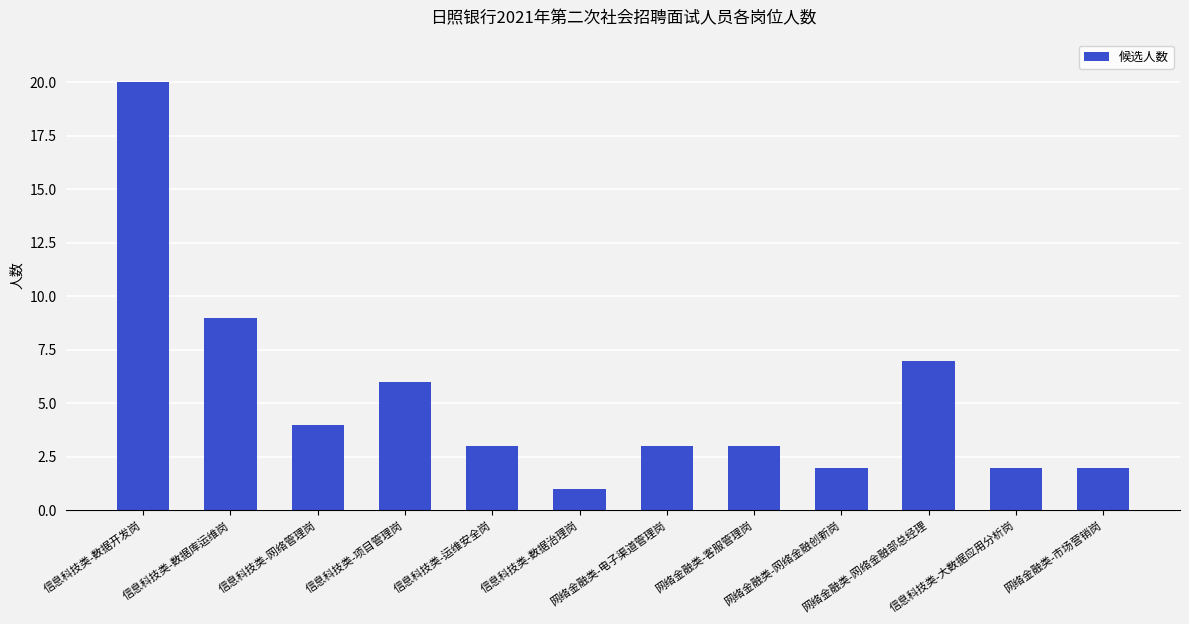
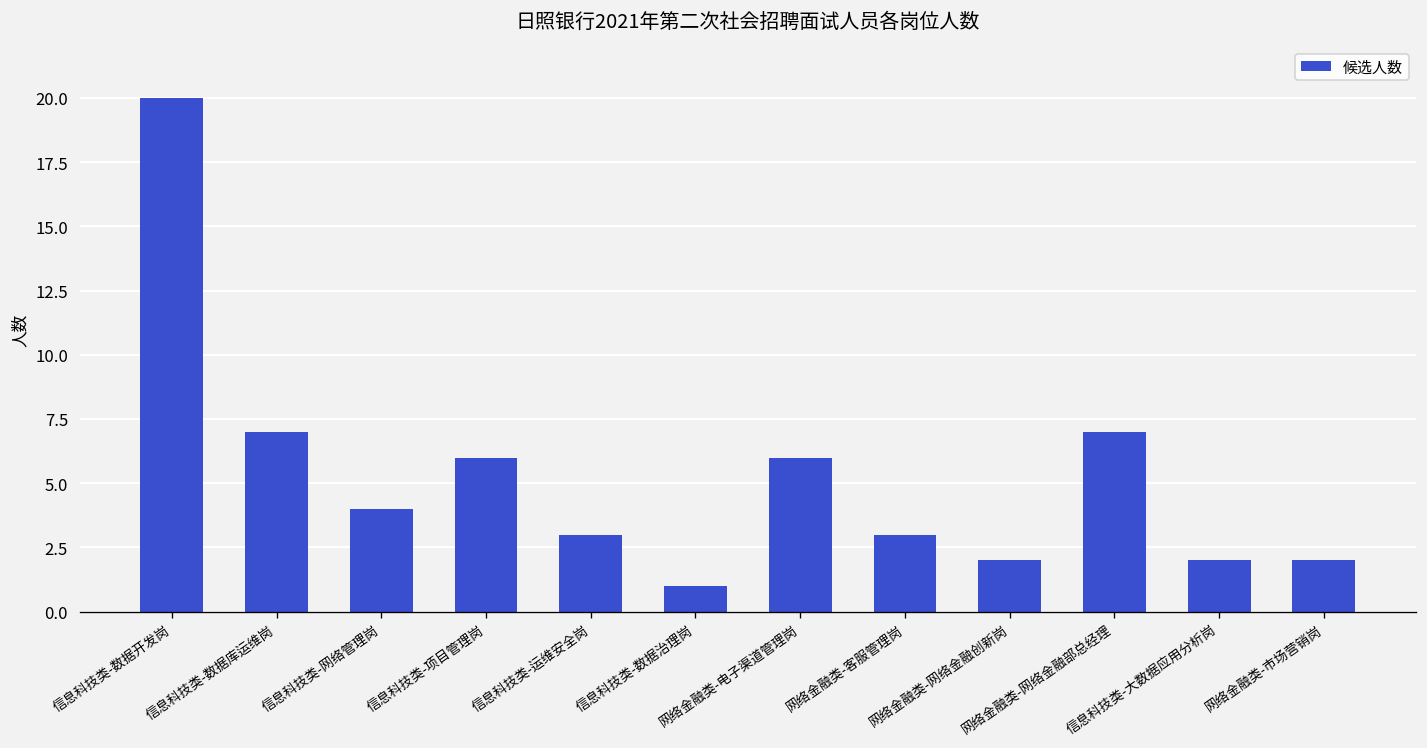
信息科技类-数据库运维岗: 9 -> 7
网络金融类-电子渠道管理岗: 3 -> 6
